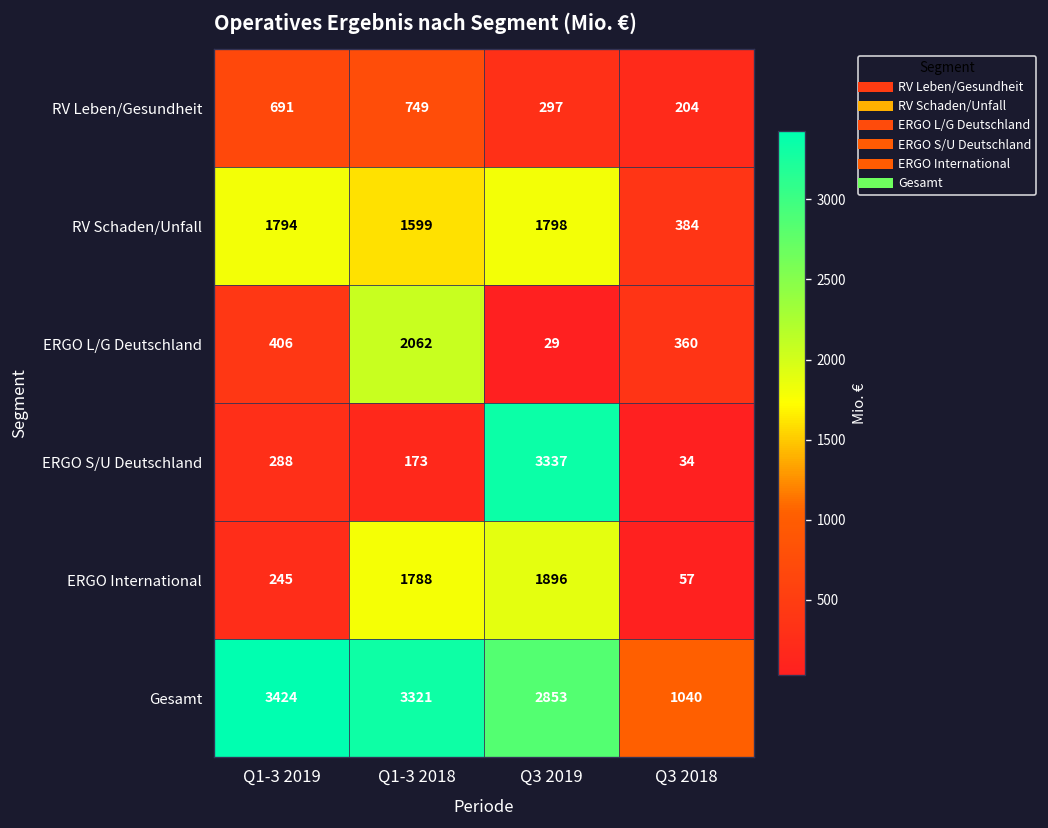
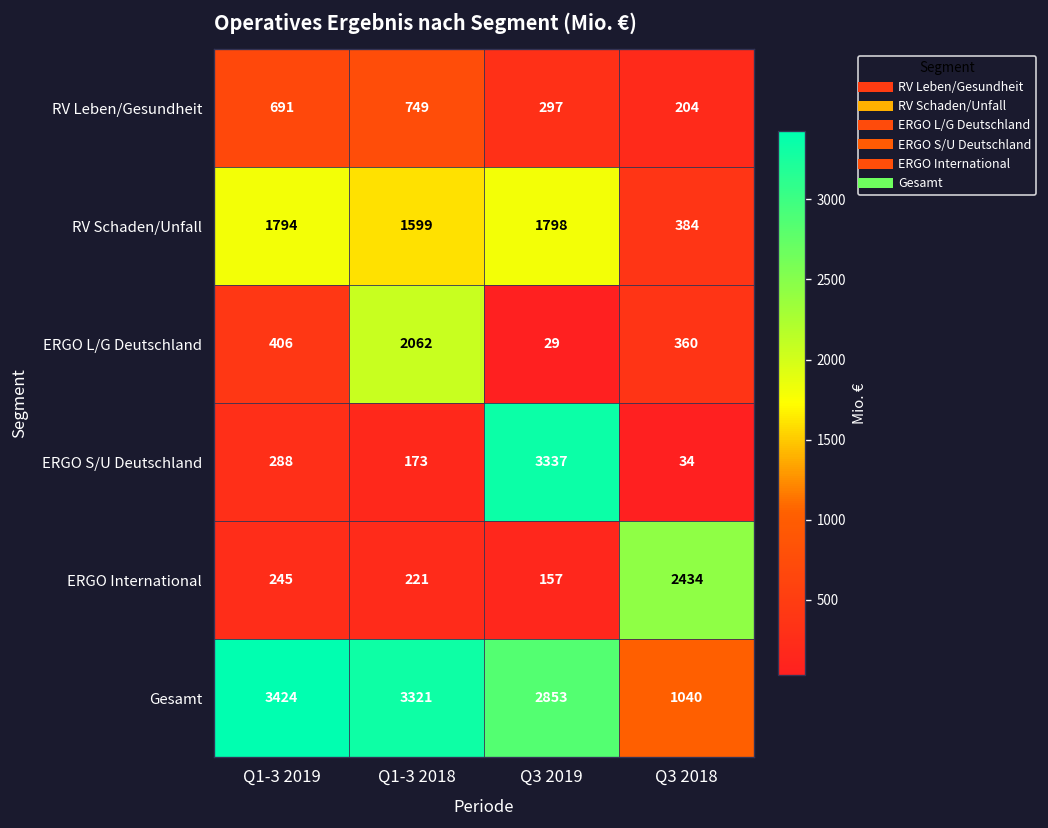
ERGO International, Q1-3 2018: 1788 -> 221
ERGO International, Q3 2019: 1896 -> 157
ERGO International, Q3 2018: 57 -> 2434
